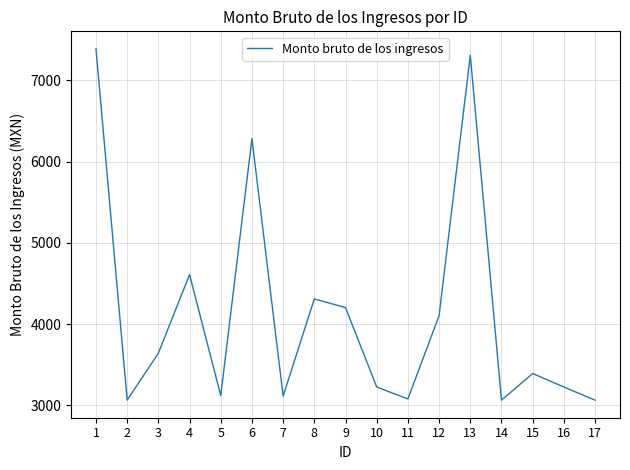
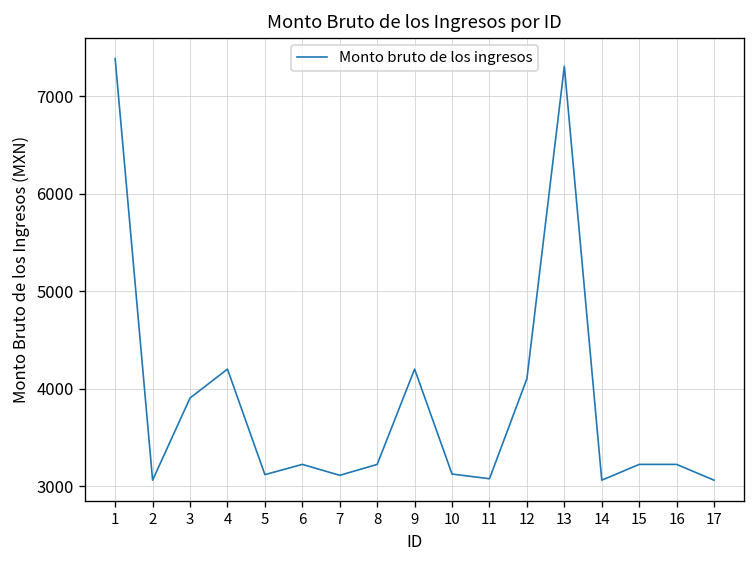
3: 3600 -> 3900
4: 4600 -> 4200
6: 6300 -> 3200
8: 4300 -> 3200
10: 3200 -> 3100
15: 3400 -> 3200
